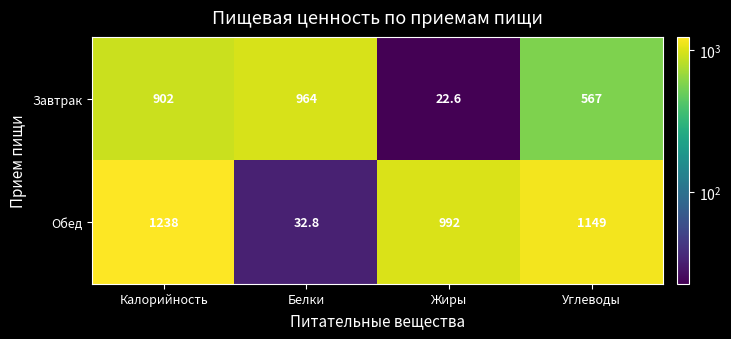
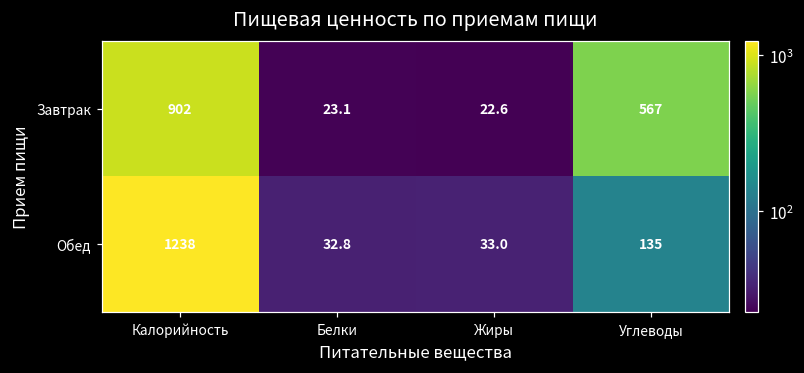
Завтрак, Белки: 964 -> 23.1
Обед, Жиры: 992 -> 33.0
Обед, Углеводы: 1149 -> 135
